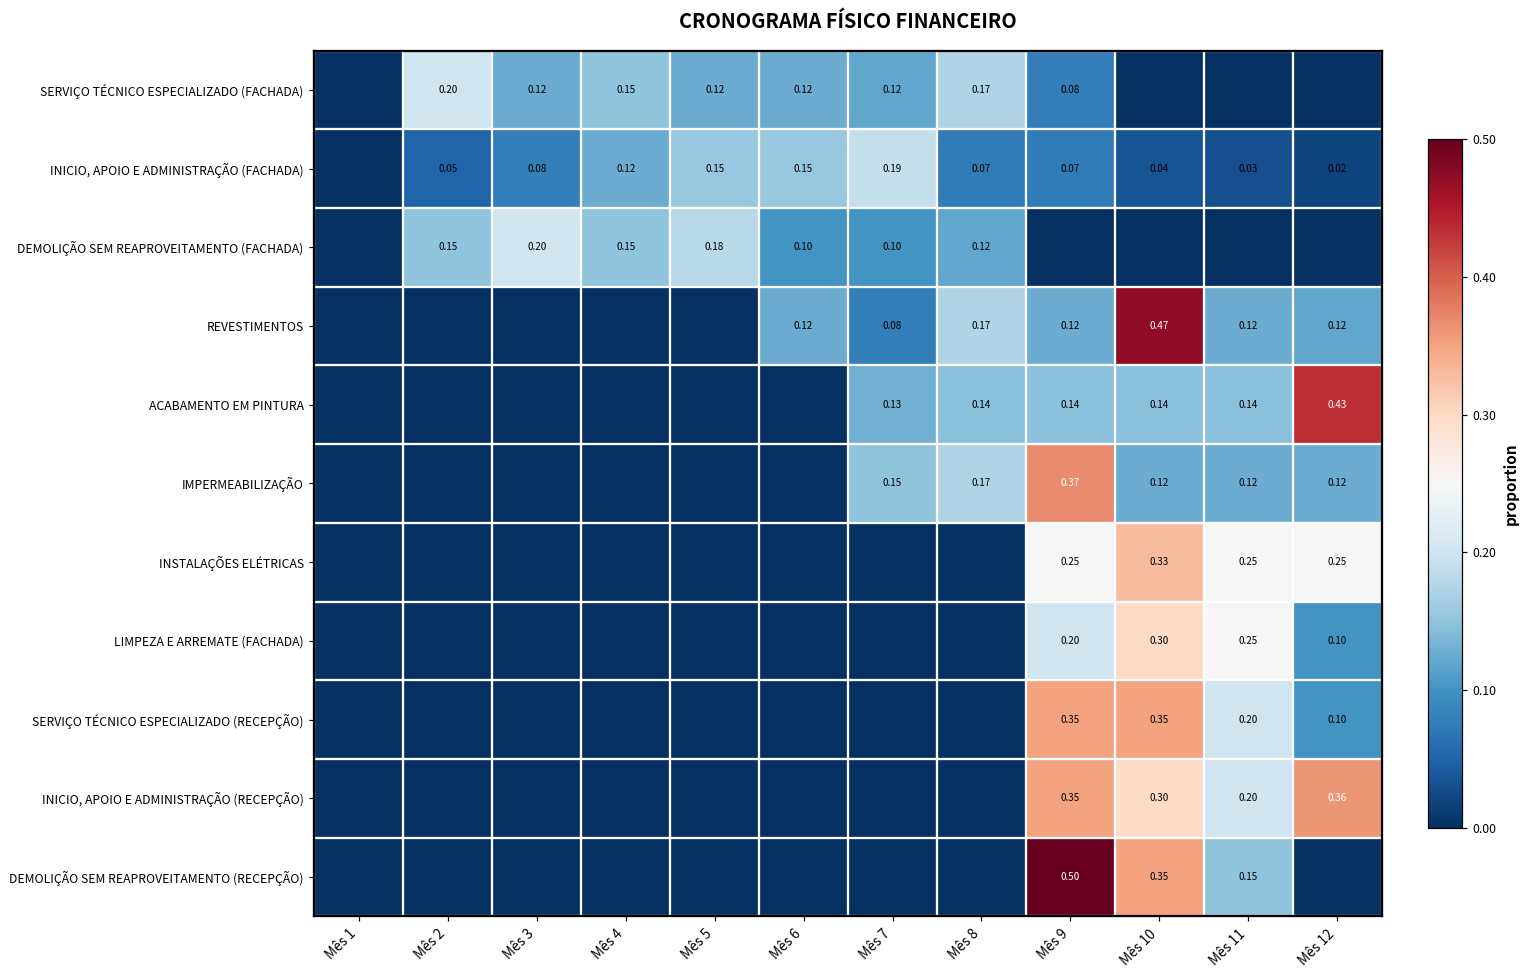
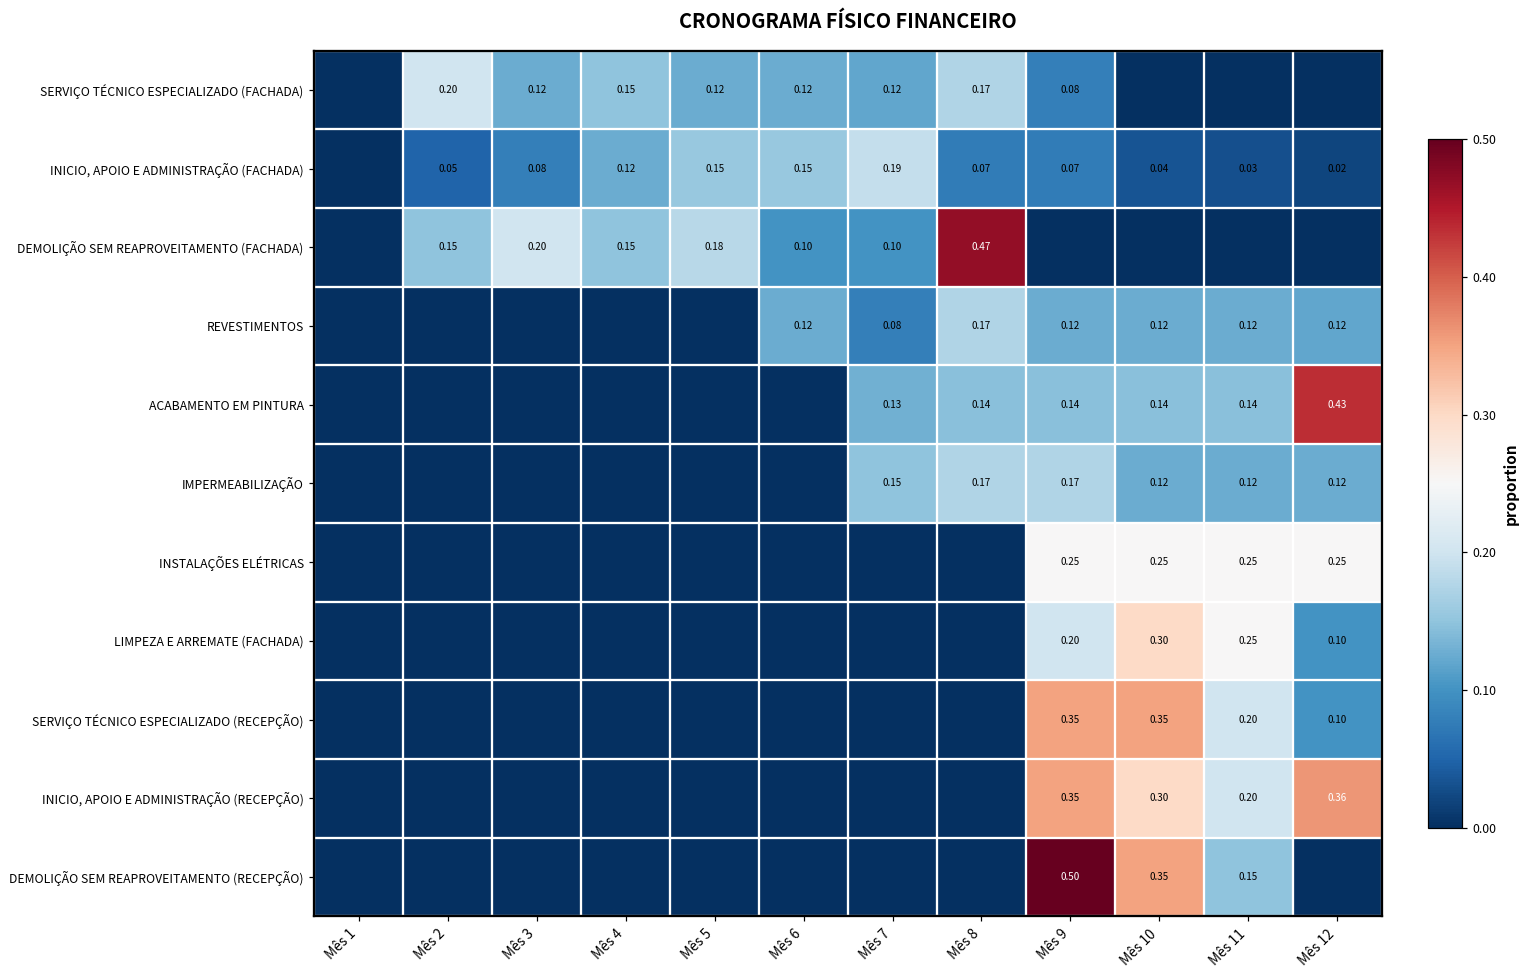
DEMOLIÇÃO SEM REAPROVEITAMENTO (FACHADA), Mês 8: 0.12 -> 0.47
REVESTIMENTOS, Mês 10: 0.47 -> 0.12
IMPERMEABILIZAÇÃO, Mês 9: 0.37 -> 0.17
INSTALAÇÕES ELÉTRICAS, Mês 10: 0.33 -> 0.25
